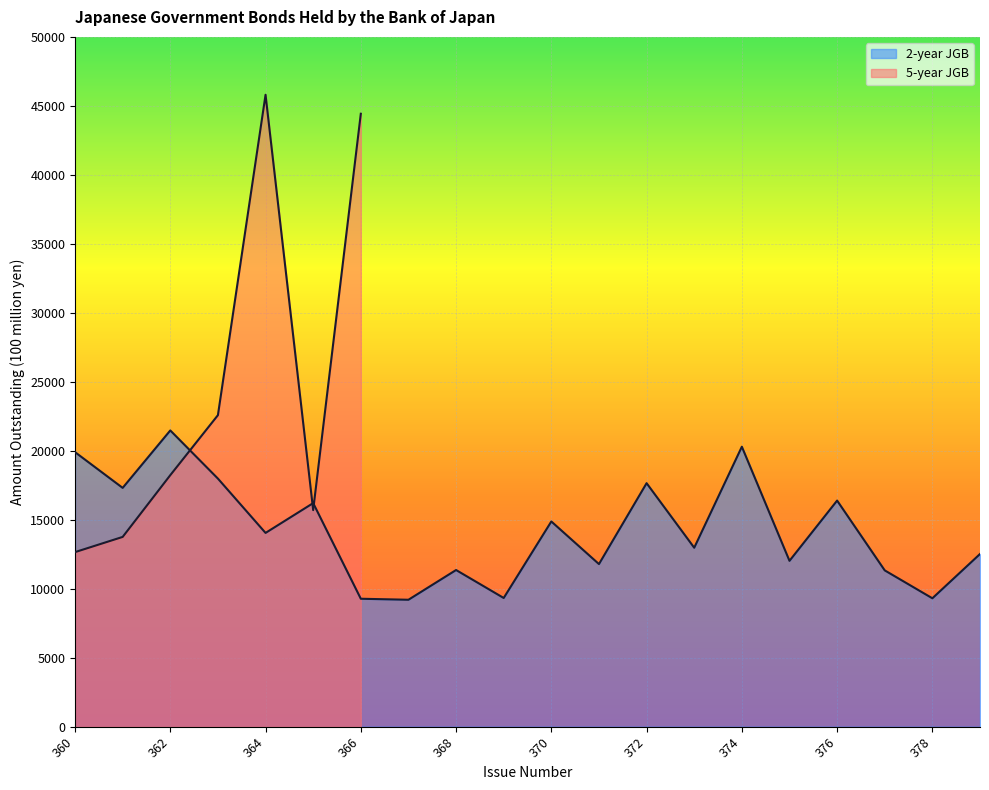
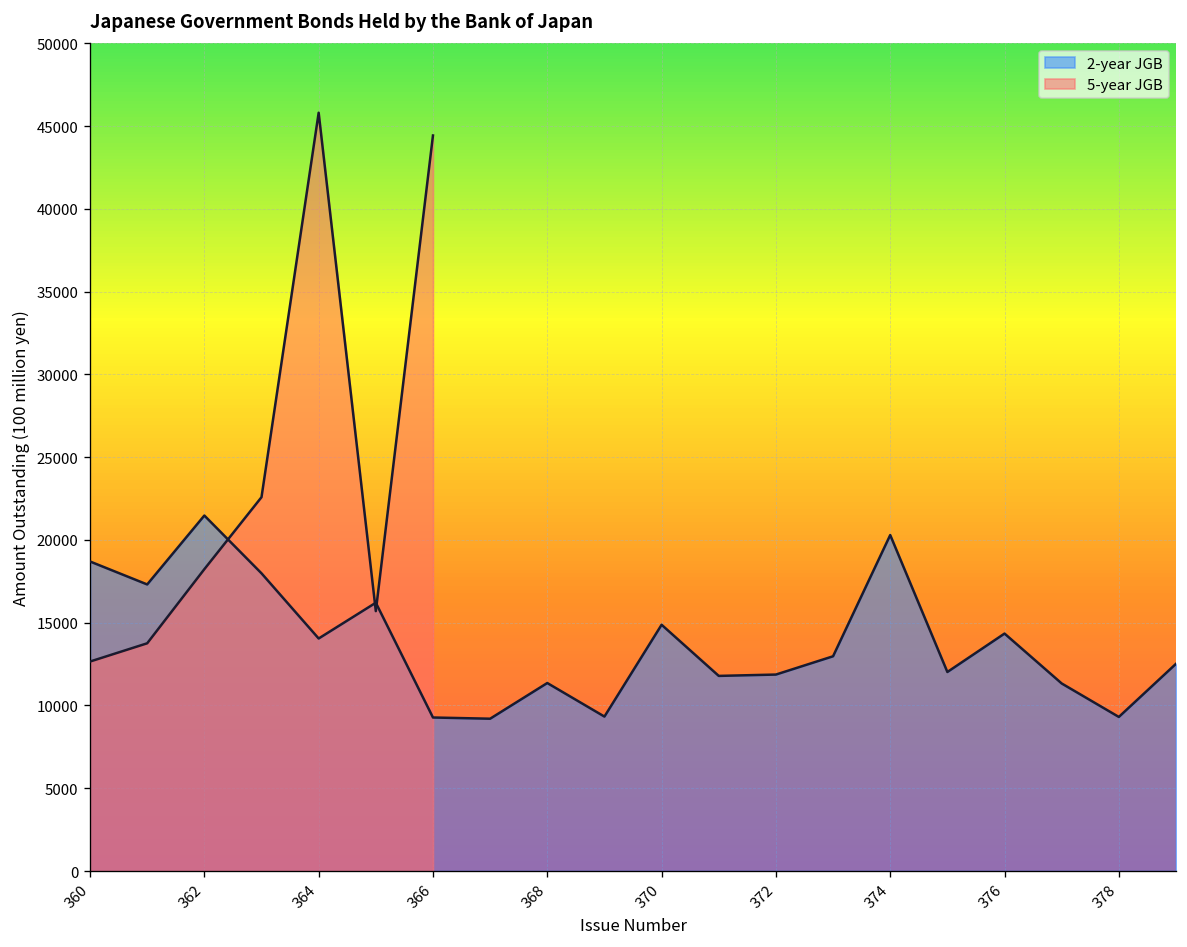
2-year JGB, 360: 19900 -> 18700
2-year JGB, 372: 17700 -> 11900
2-year JGB, 376: 16400 -> 14300
